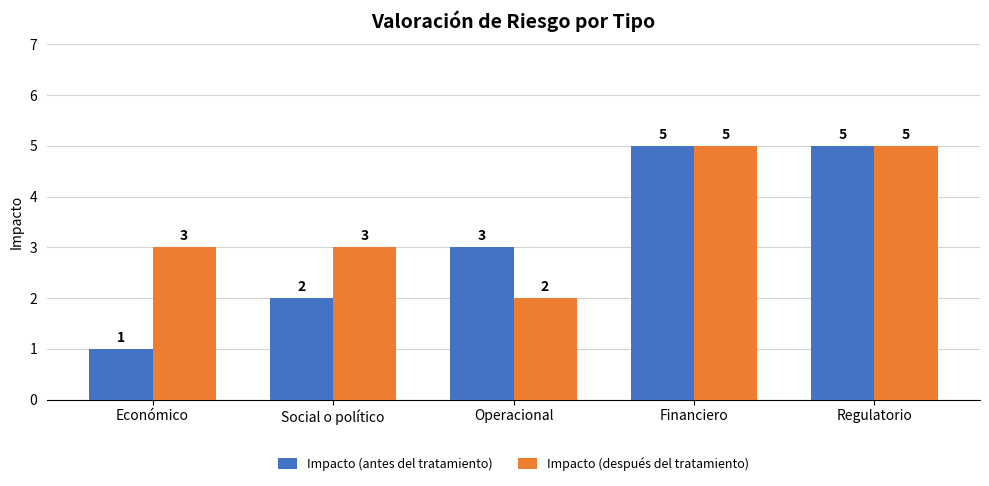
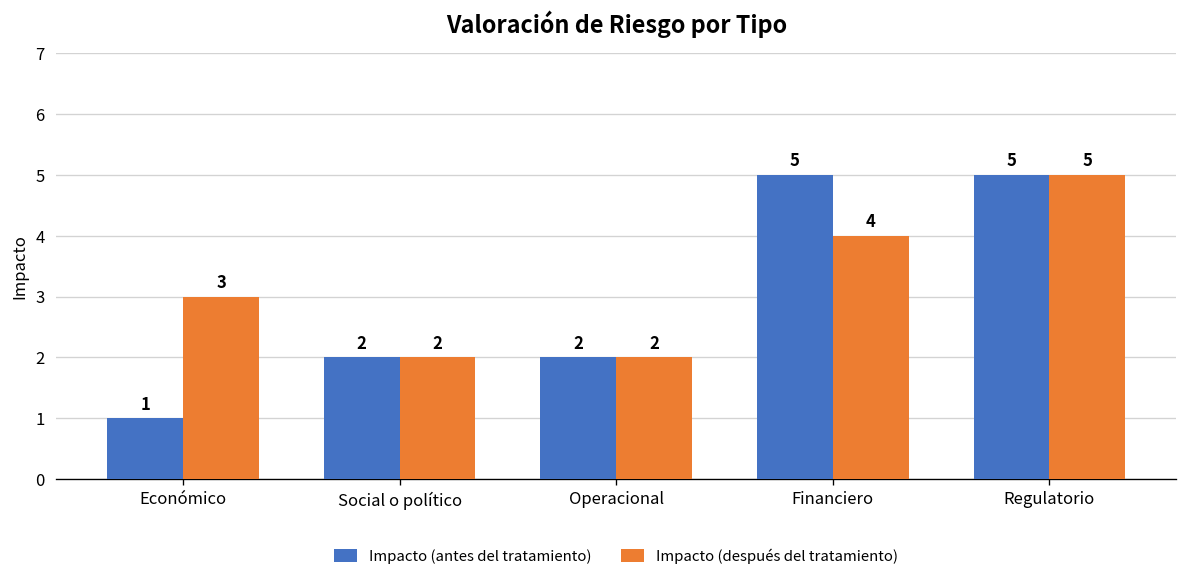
Impacto (después del tratamiento), Social o político: 3 -> 2
Impacto (antes del tratamiento), Operacional: 3 -> 2
Impacto (después del tratamiento), Financiero: 5 -> 4
